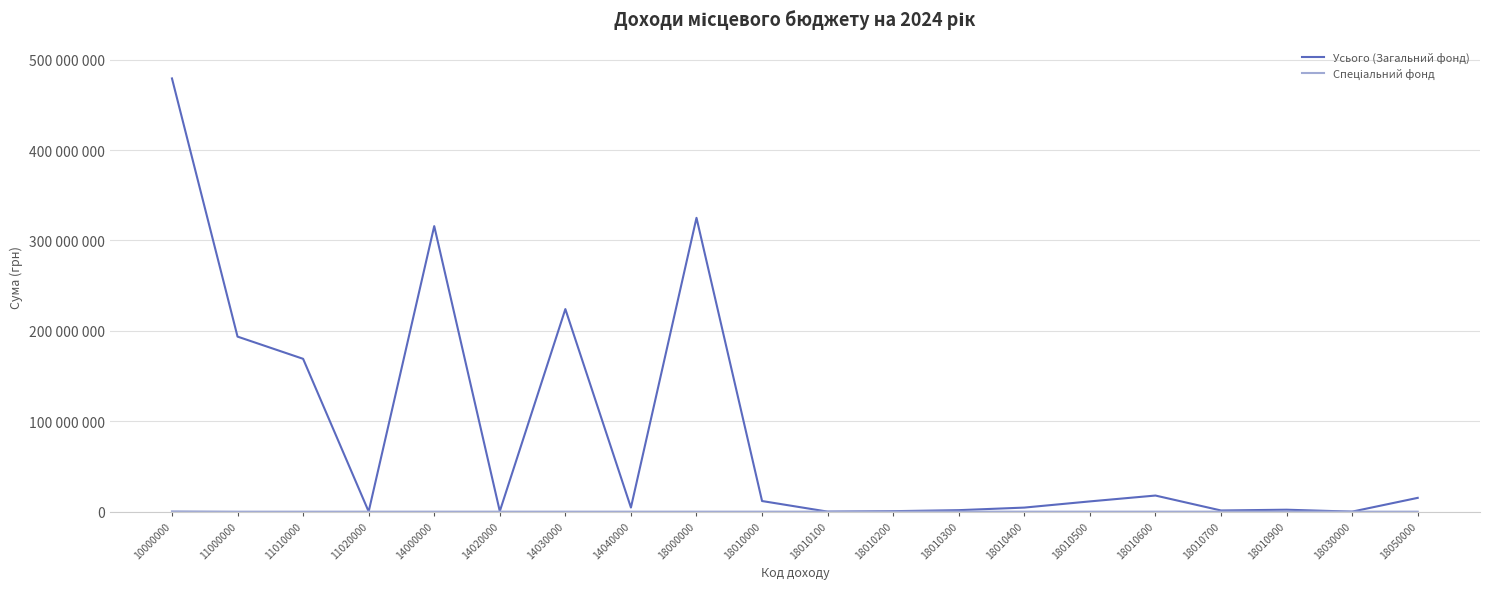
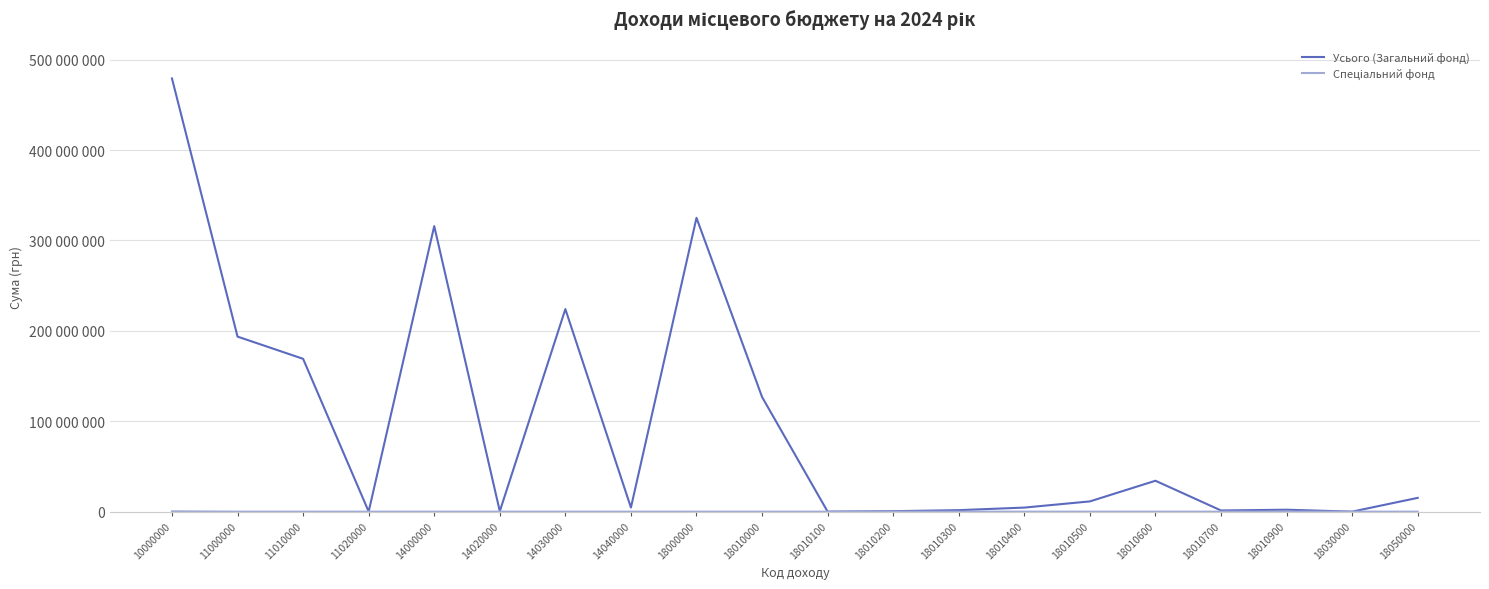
Усього (Загальний фонд), 18010000: 10000000 -> 130000000
Усього (Загальний фонд), 18010600: 20000000 -> 30000000
